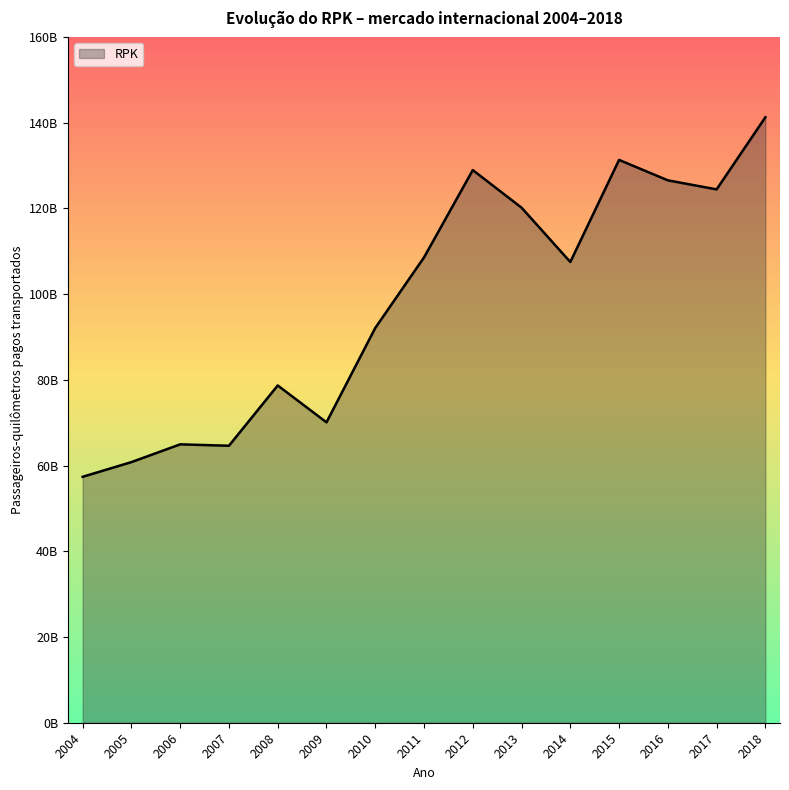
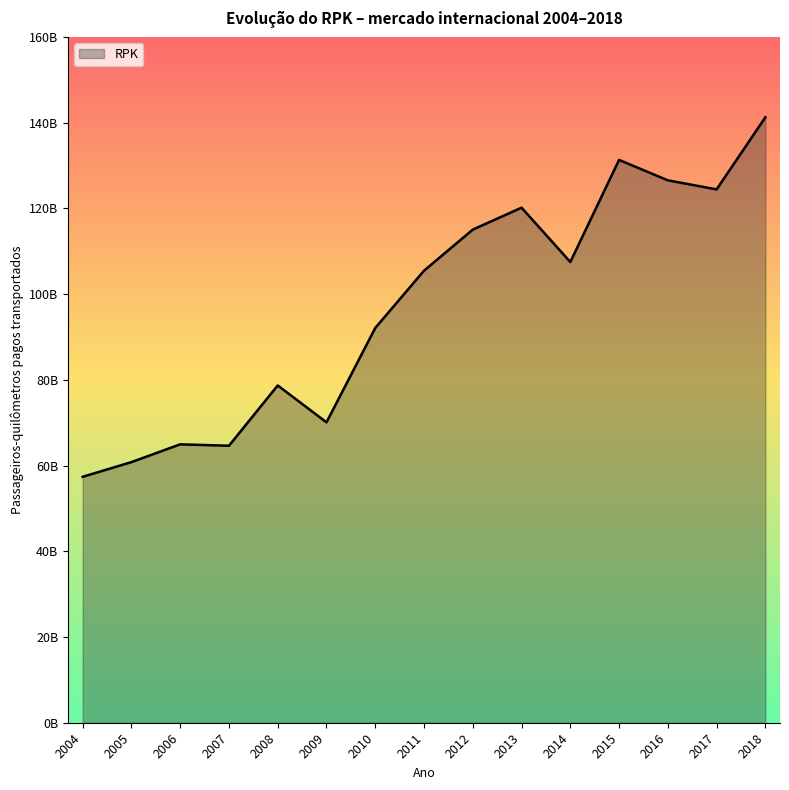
2011: 109000000000 -> 105000000000
2012: 129000000000 -> 115000000000
